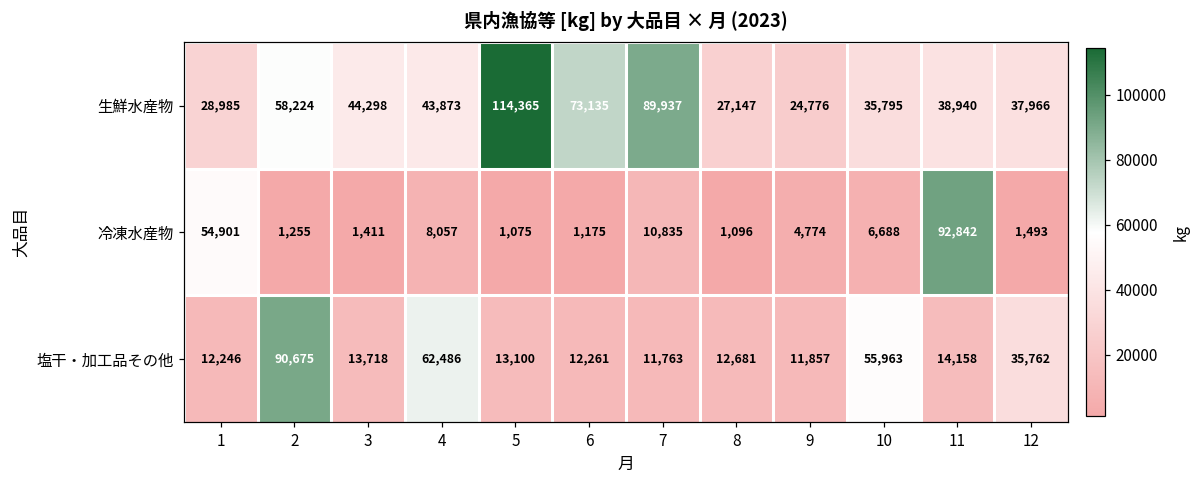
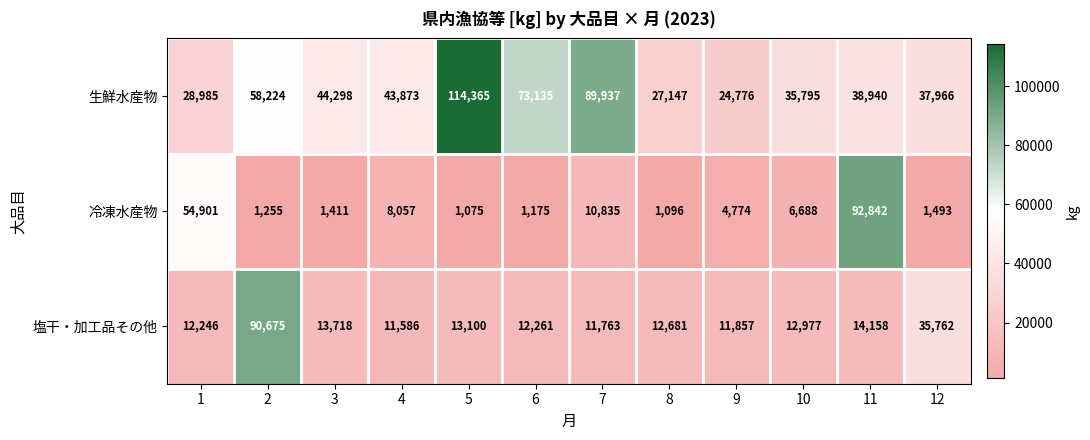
塩干・加工品その他, 4: 62,486 -> 11,586
塩干・加工品その他, 10: 55,963 -> 12,977
